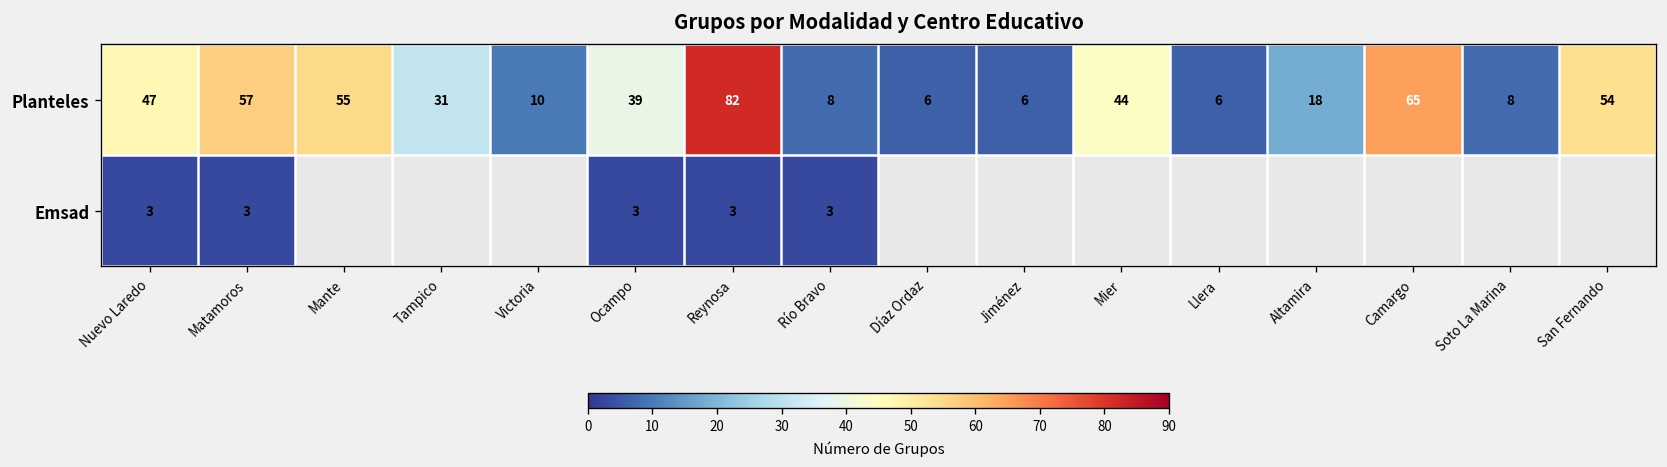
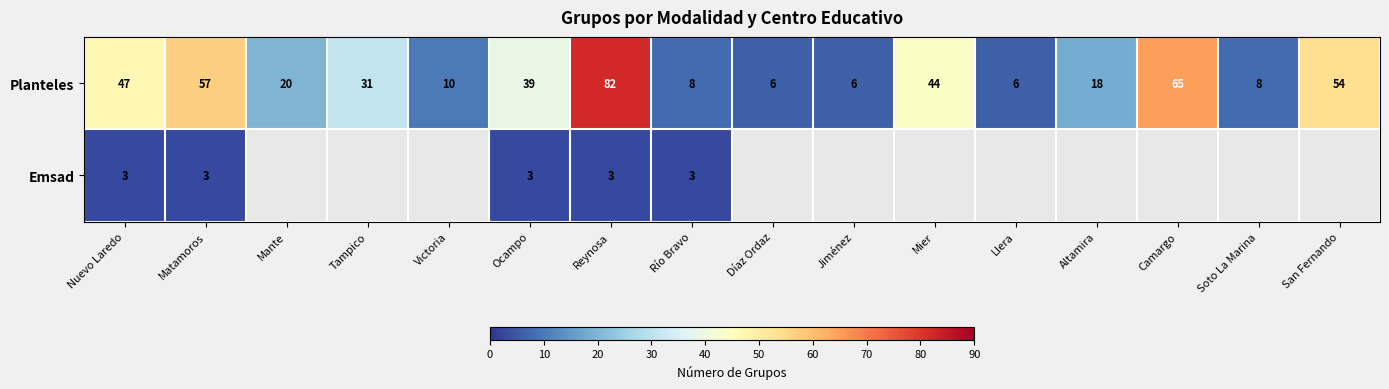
Planteles, Mante: 55 -> 20
